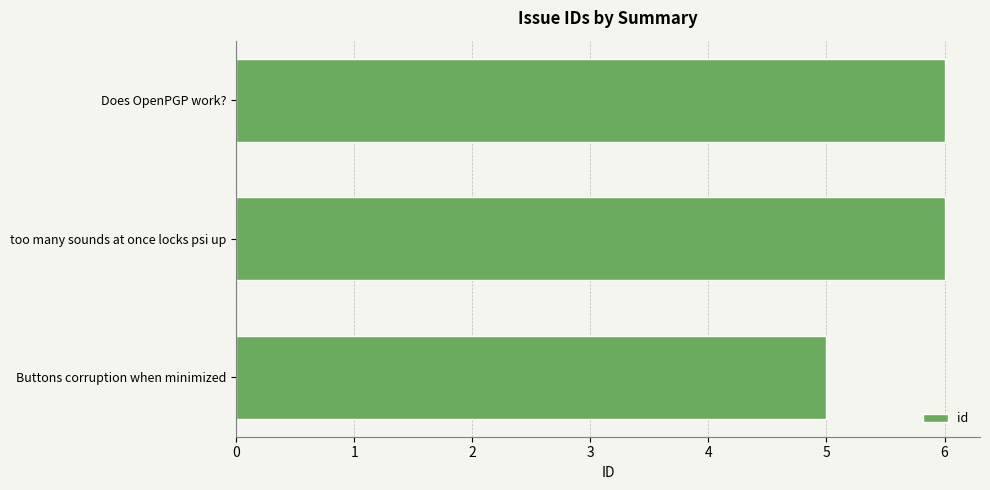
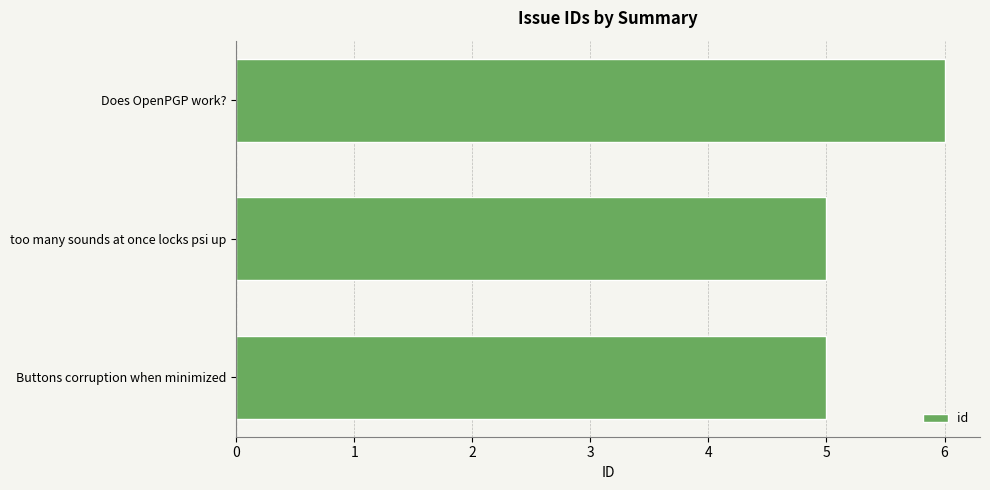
too many sounds at once locks psi up: 6 -> 5
